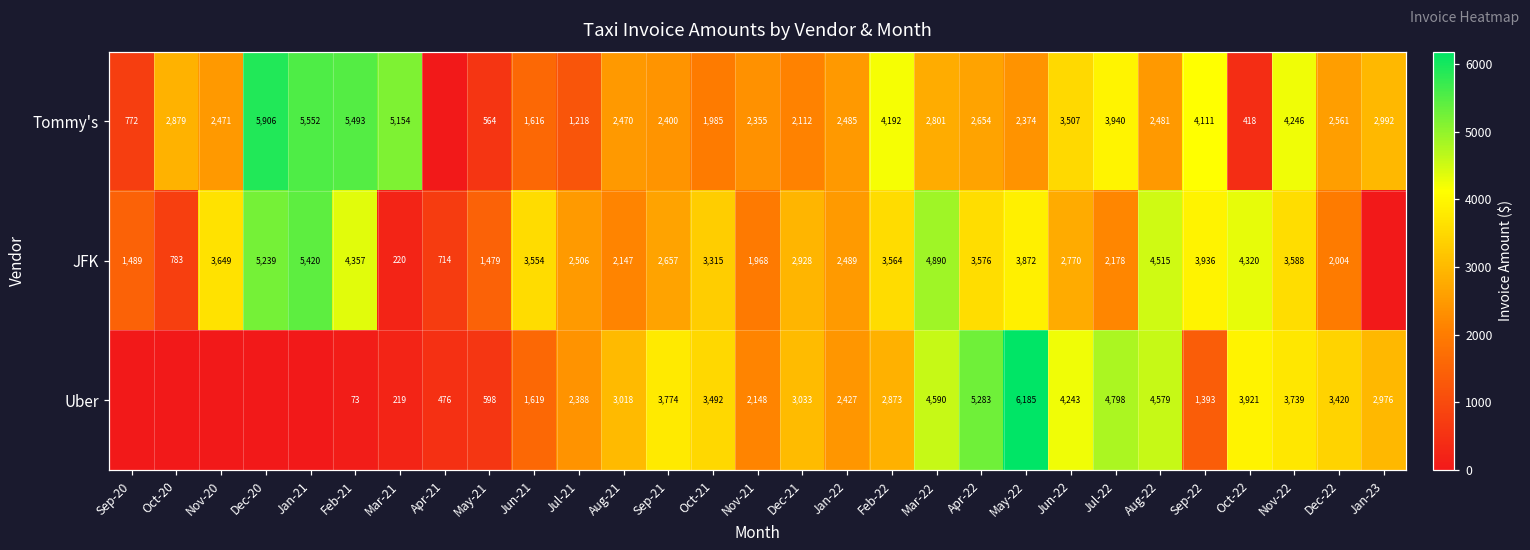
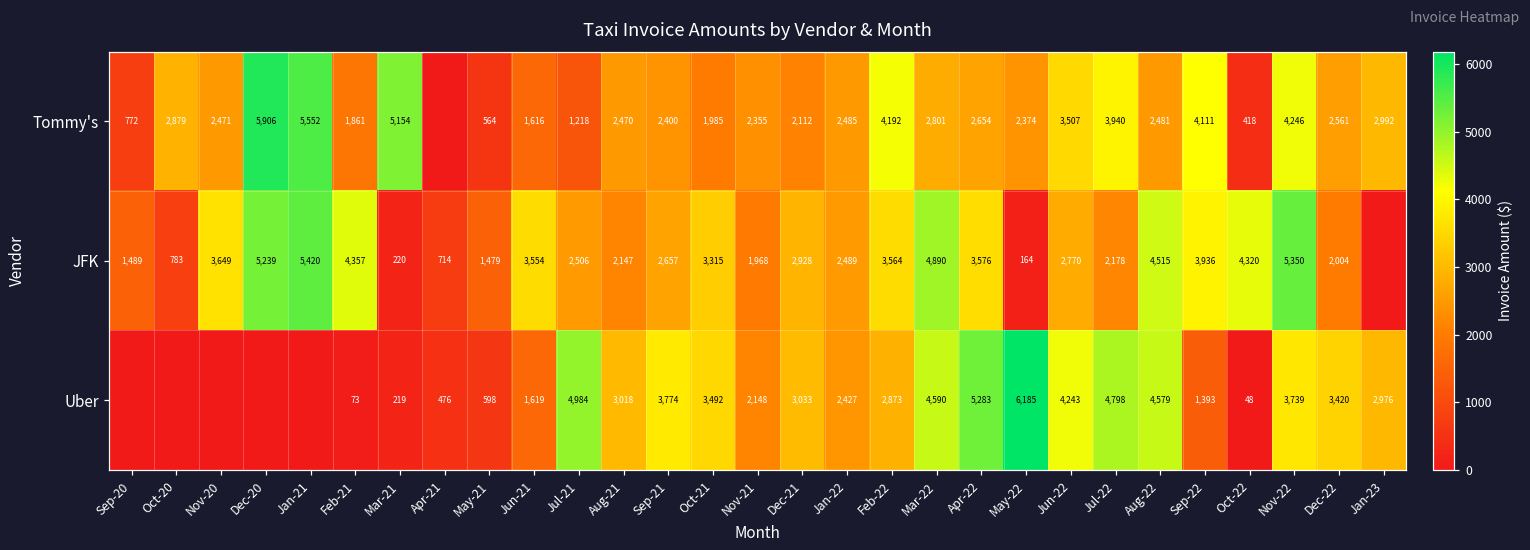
Tommy's, Feb-21: 5,493 -> 1,861
JFK, May-22: 3,872 -> 164
JFK, Nov-22: 3,588 -> 5,350
Uber, Jul-21: 2,388 -> 4,984
Uber, Oct-22: 3,921 -> 48
